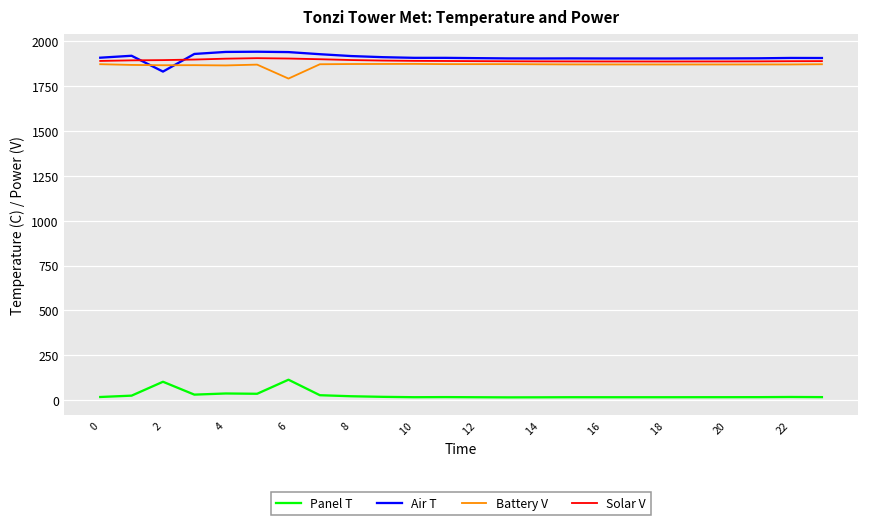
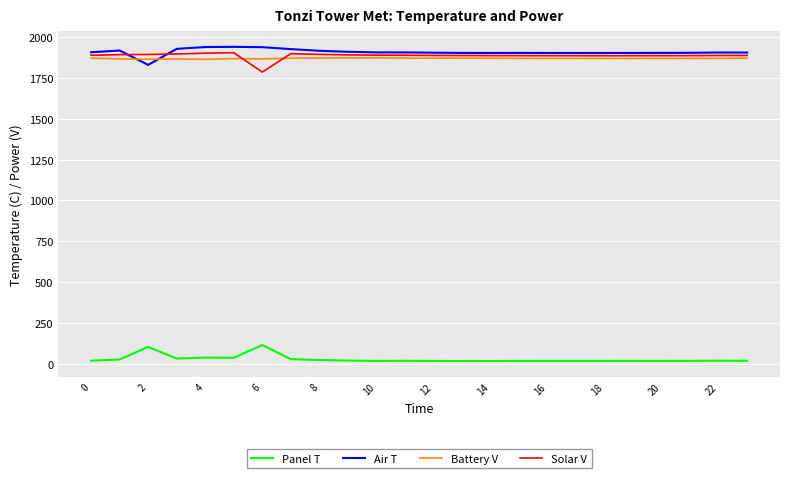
Battery V, 6: 1790 -> 1870
Solar V, 6: 1900 -> 1790
